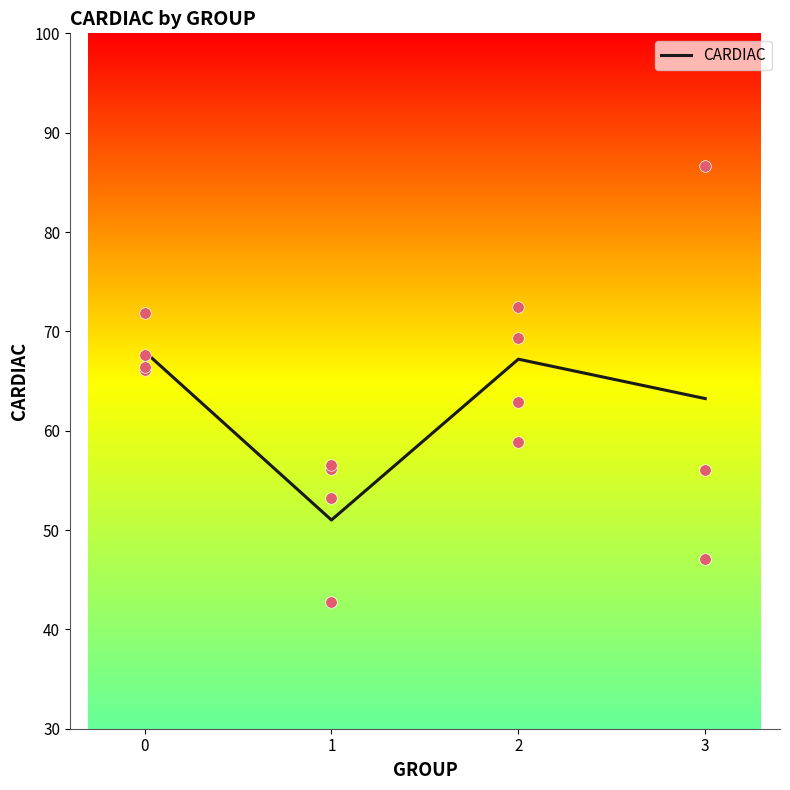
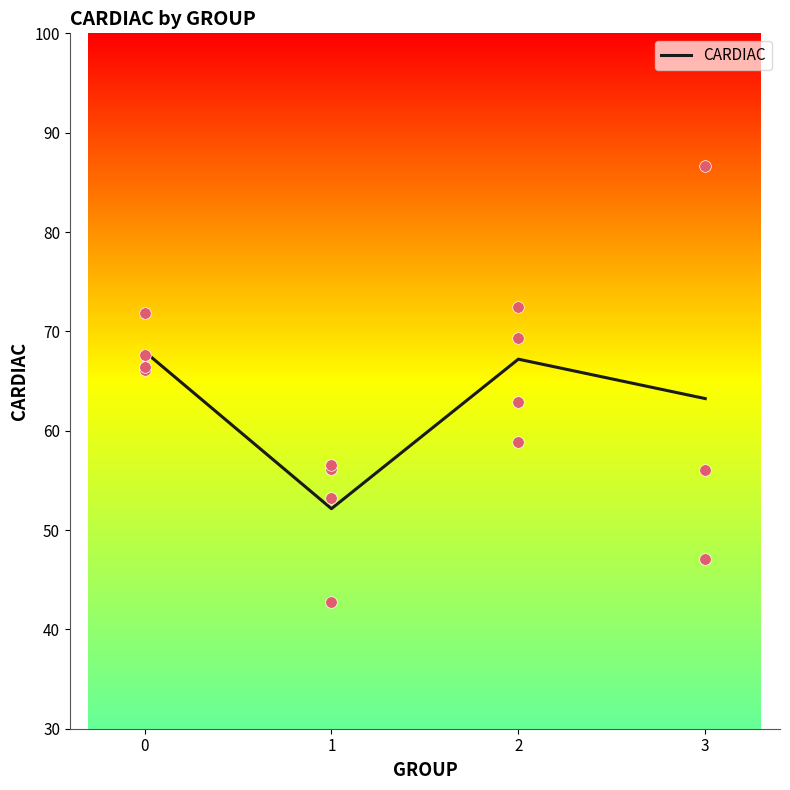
CARDIAC, 1: 51 -> 52
